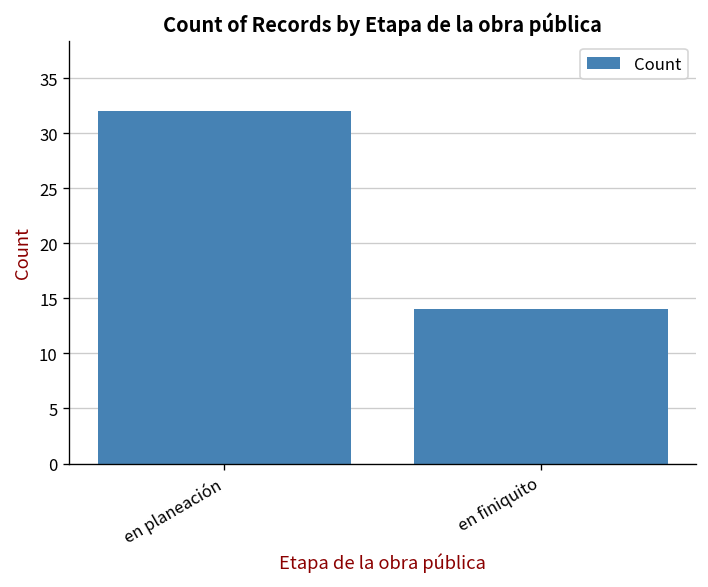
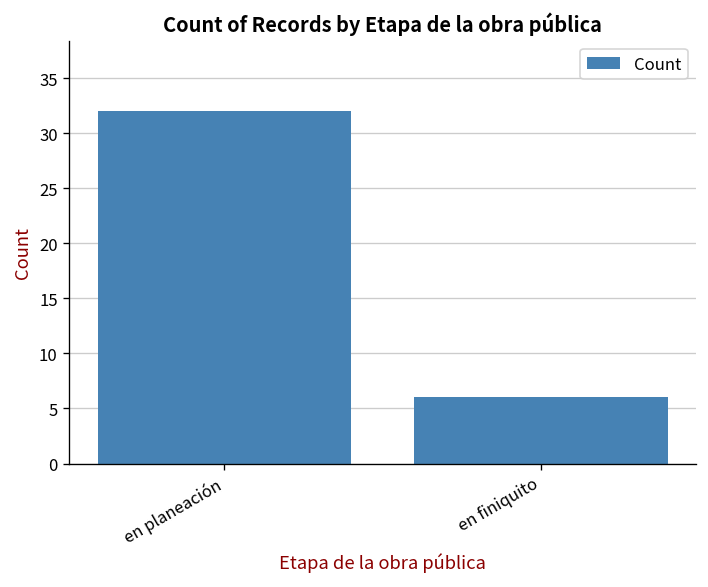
en finiquito: 14 -> 6
